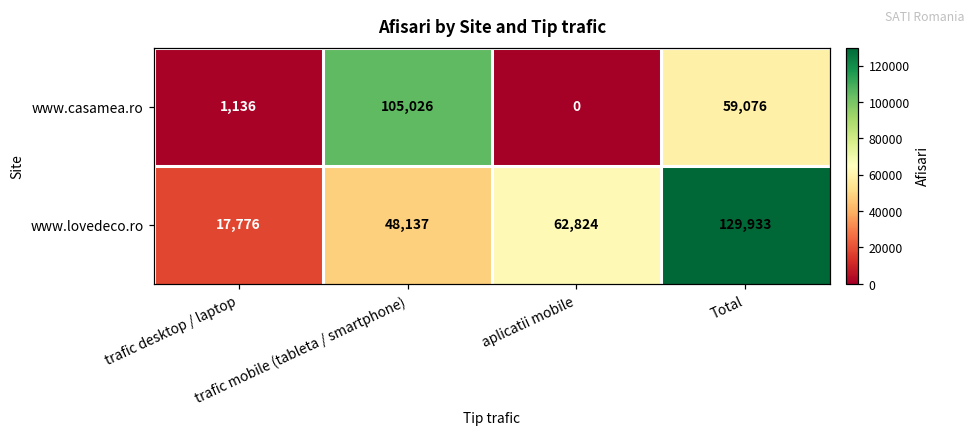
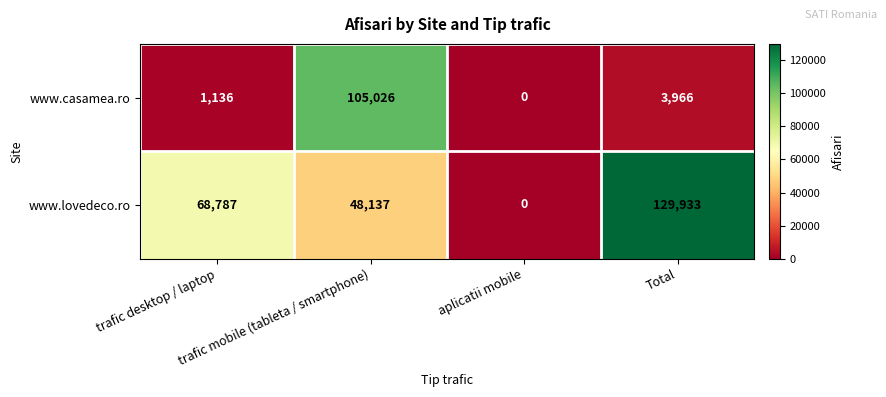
www.casamea.ro, Total: 59,076 -> 3,966
www.lovedeco.ro, trafic desktop / laptop: 17,776 -> 68,787
www.lovedeco.ro, aplicatii mobile: 62,824 -> 0
